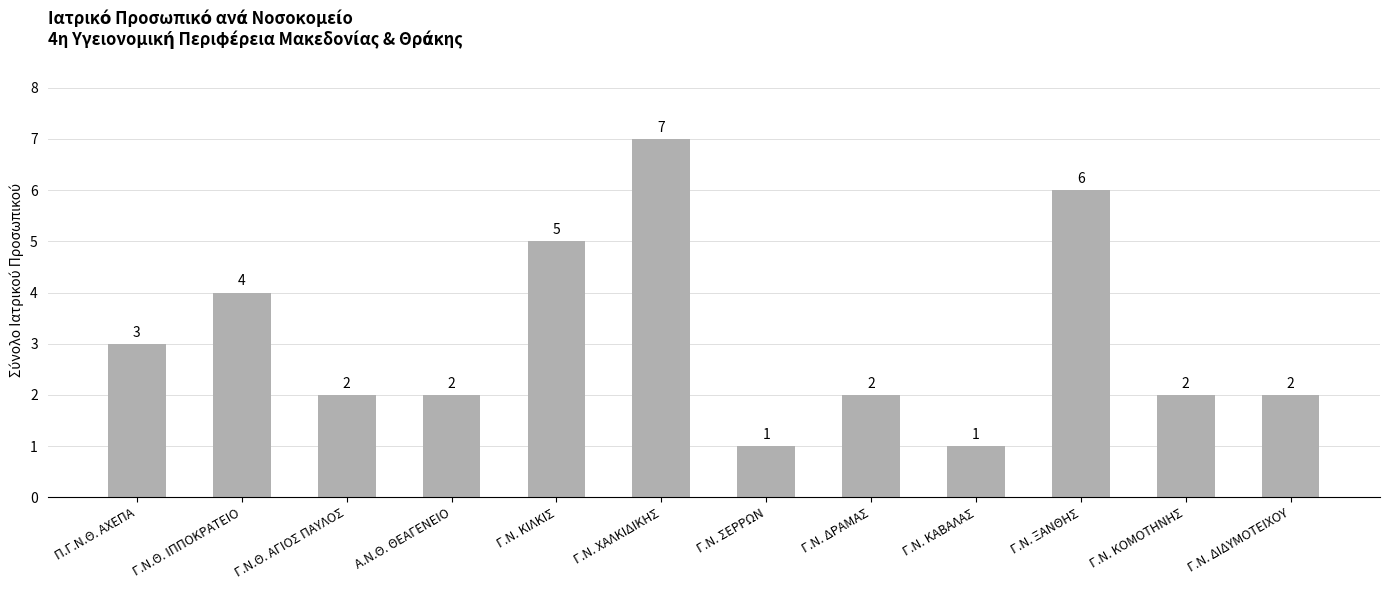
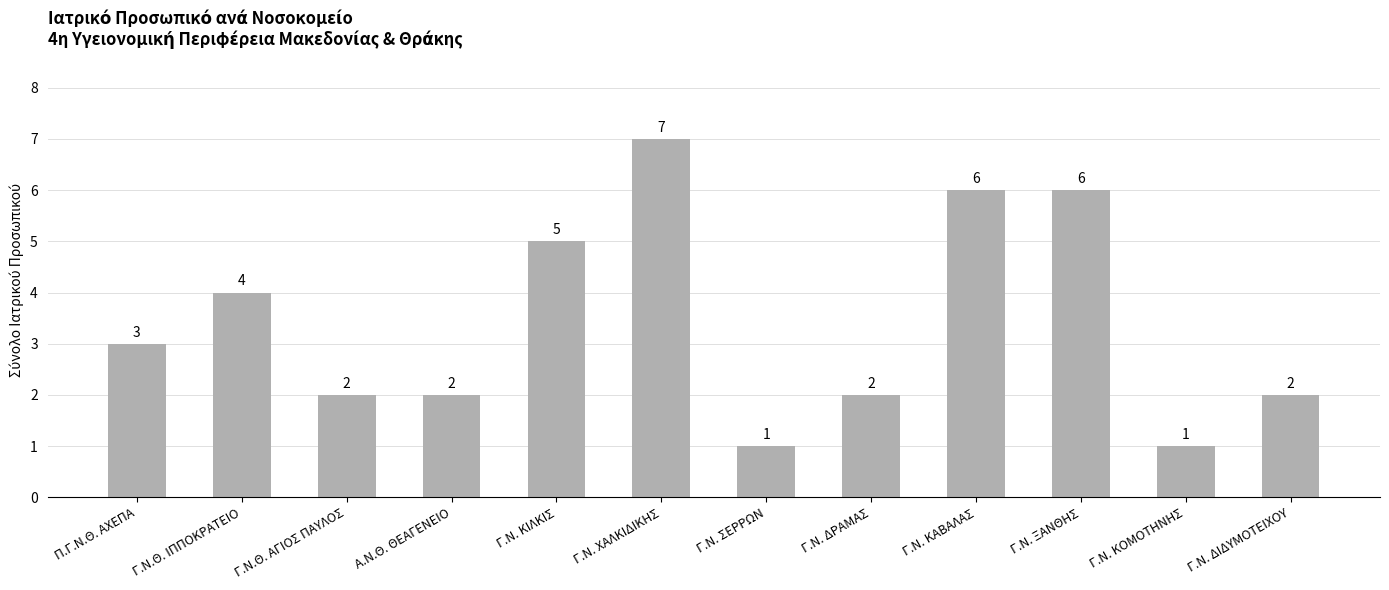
Γ.Ν. ΚΑΒΑΛΑΣ: 1 -> 6
Γ.Ν. ΚΟΜΟΤΗΝΗΣ: 2 -> 1
